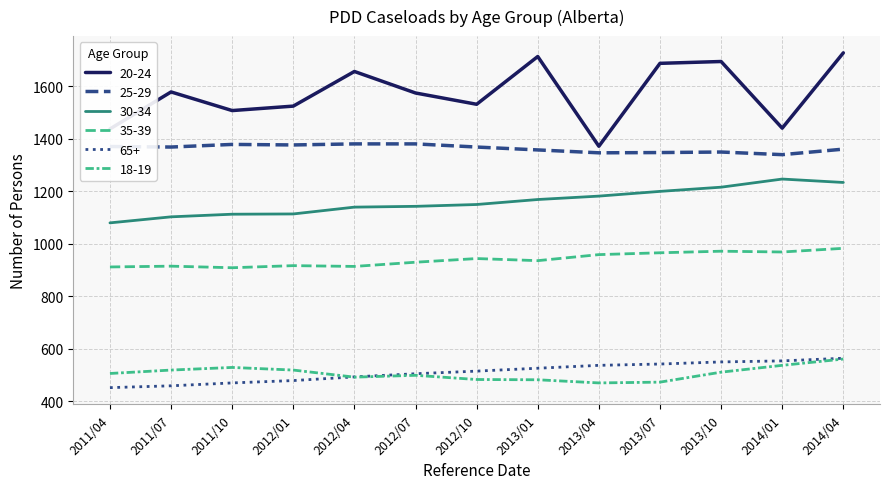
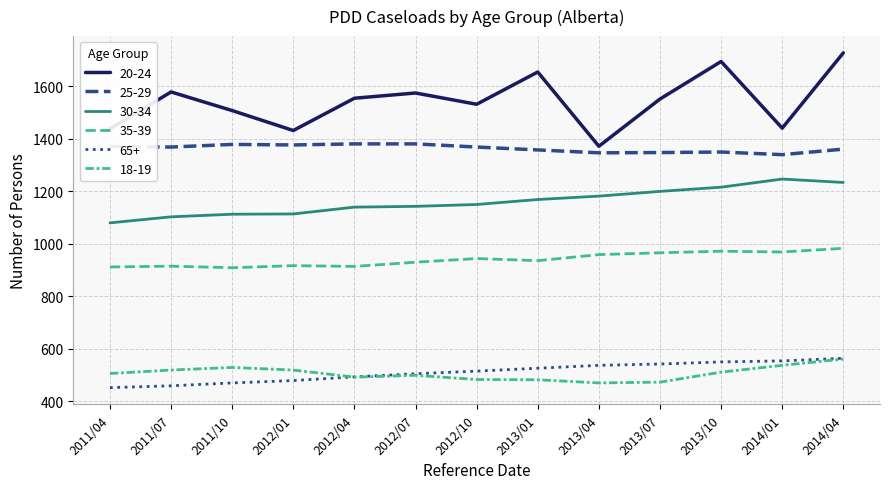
20-24, 2012/01: 1530 -> 1430
20-24, 2012/04: 1660 -> 1560
20-24, 2013/01: 1710 -> 1660
20-24, 2013/07: 1690 -> 1550
